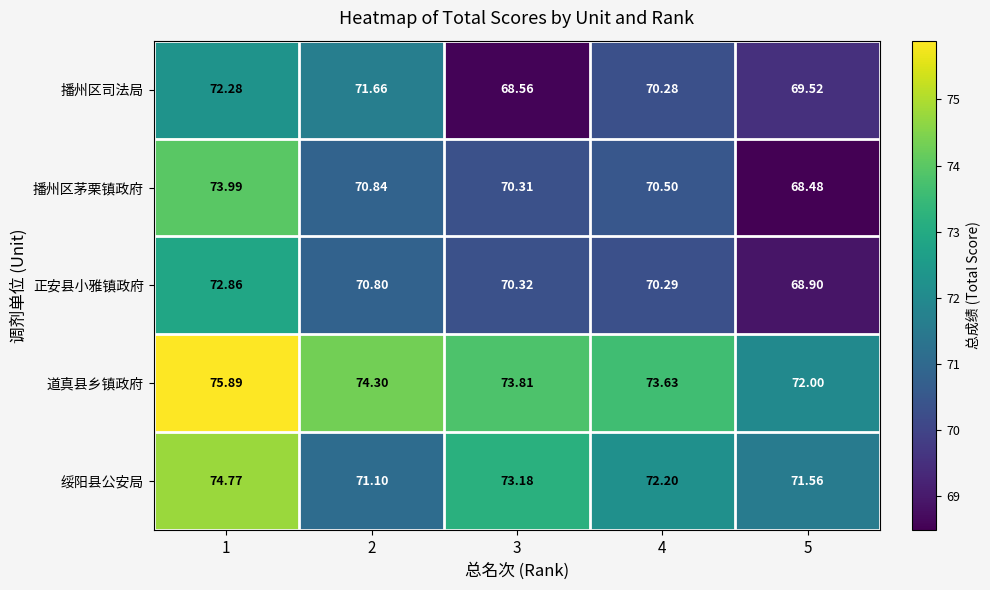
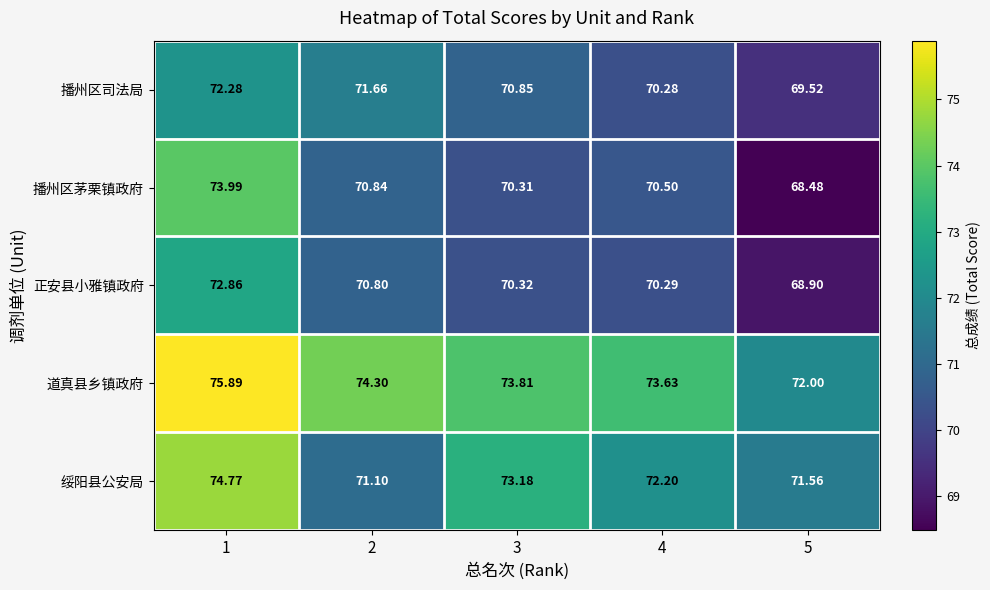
播州区司法局, 3: 68.56 -> 70.85
